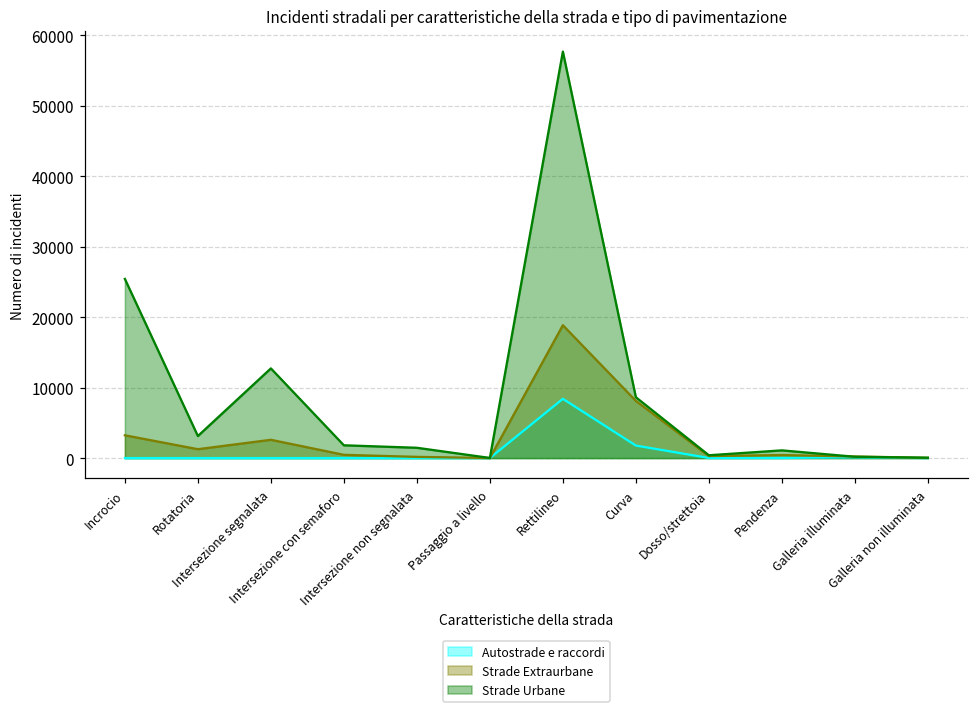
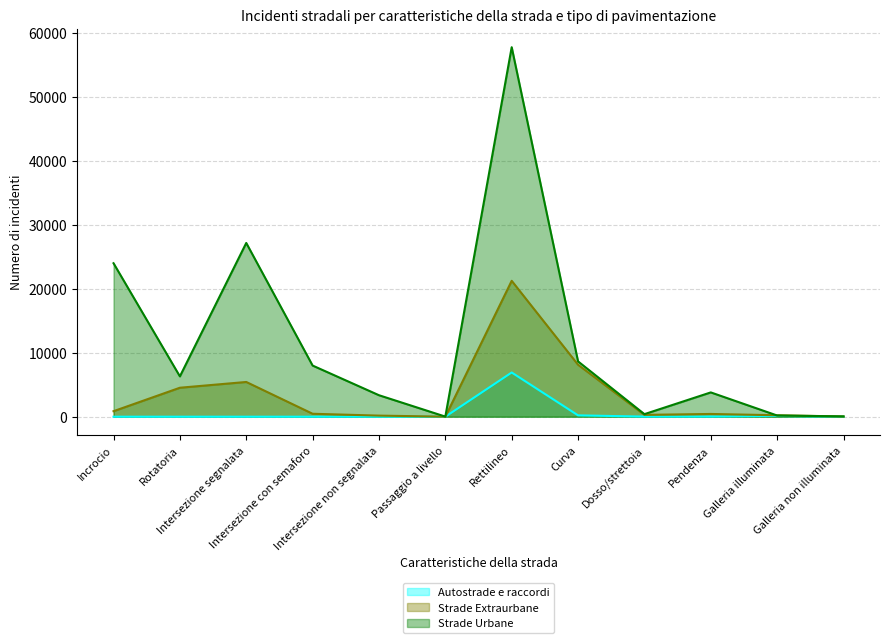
Strade Extraurbane, Incrocio: 3000 -> 1000
Strade Urbane, Incrocio: 25000 -> 24000
Strade Extraurbane, Rotatoria: 1000 -> 5000
Strade Urbane, Rotatoria: 3000 -> 6000
Strade Extraurbane, Intersezione segnalata: 3000 -> 5000
Strade Urbane, Intersezione segnalata: 13000 -> 27000
Strade Urbane, Intersezione con semaforo: 2000 -> 8000
Strade Urbane, Intersezione non segnalata: 1000 -> 3000
Autostrade e raccordi, Rettilineo: 8000 -> 7000
Strade Extraurbane, Rettilineo: 19000 -> 21000
Autostrade e raccordi, Curva: 2000 -> 0
Strade Urbane, Pendenza: 1000 -> 4000
